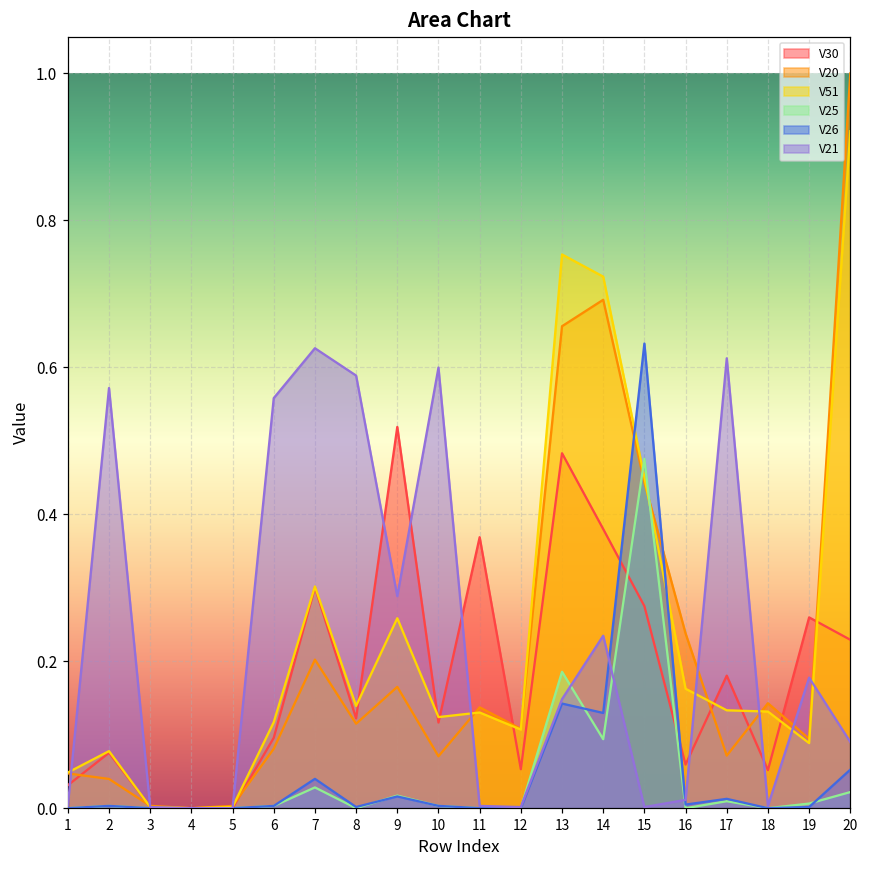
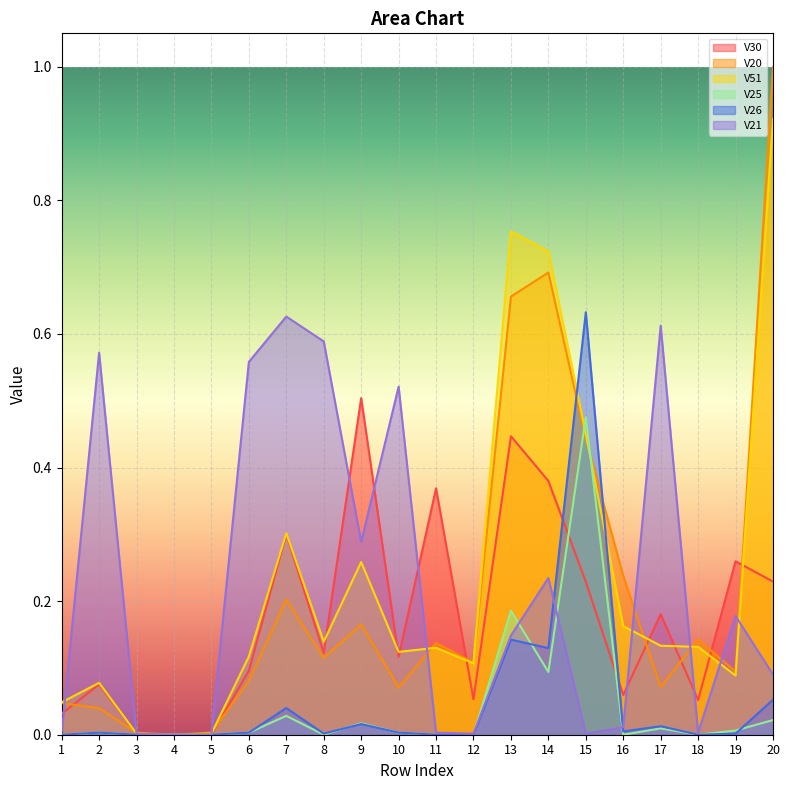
V30, 9: 0.52 -> 0.50
V21, 10: 0.60 -> 0.52
V30, 13: 0.48 -> 0.45
V30, 15: 0.28 -> 0.23
